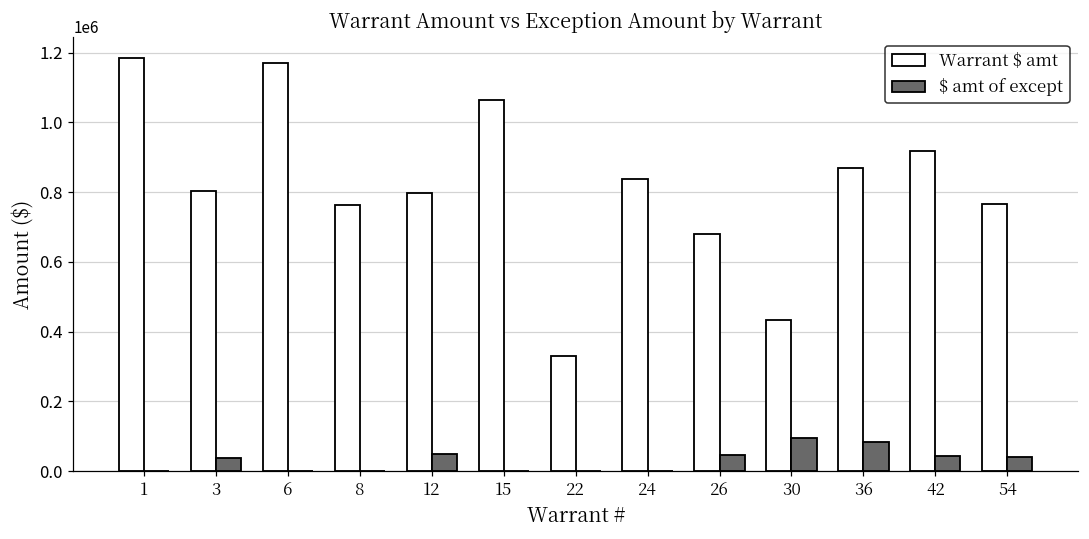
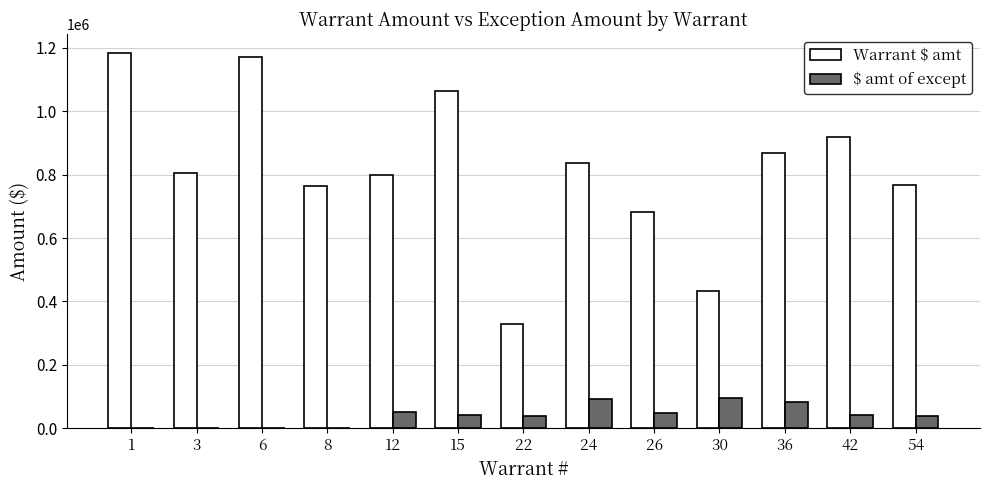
$ amt of except, 3: 40000 -> 0
$ amt of except, 15: 0 -> 40000
$ amt of except, 22: 0 -> 40000
$ amt of except, 24: 0 -> 90000
